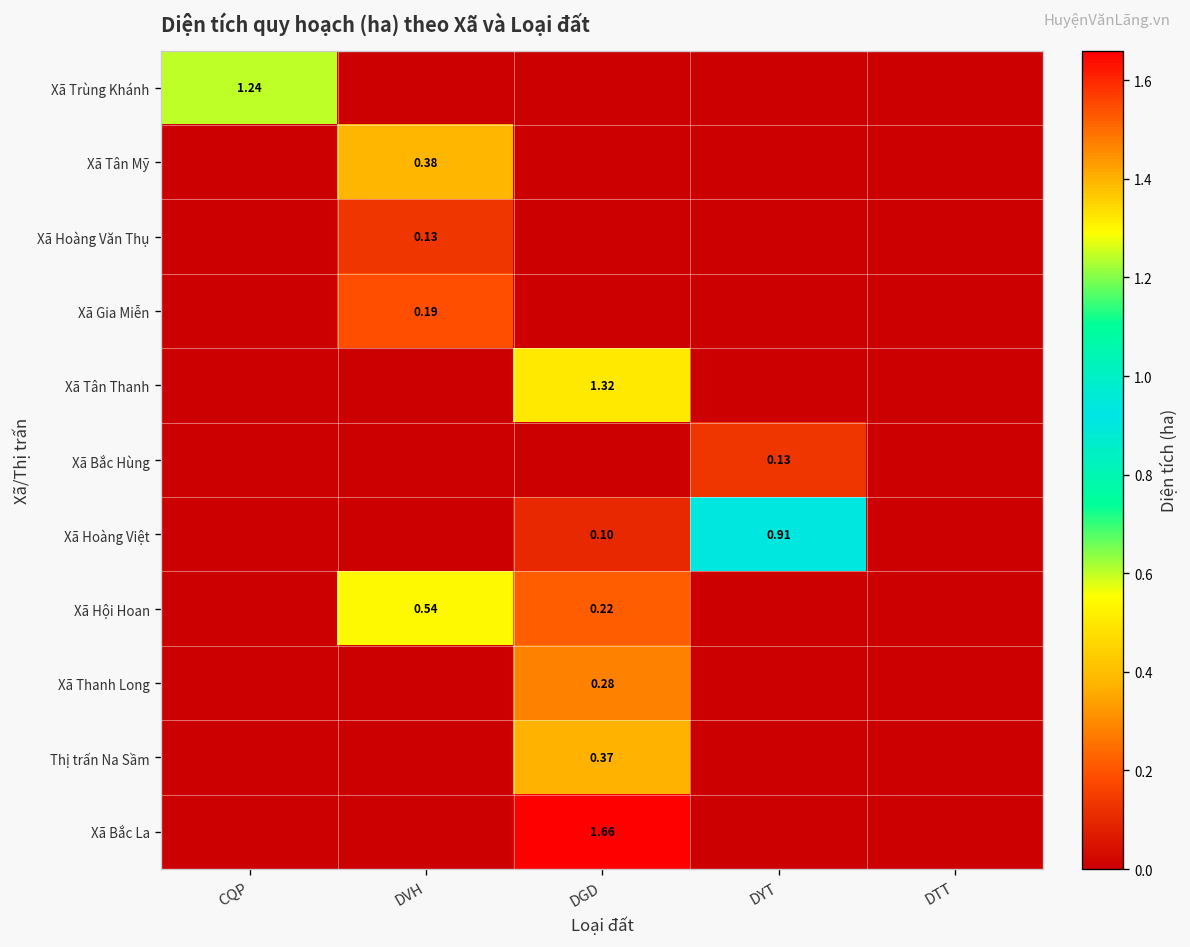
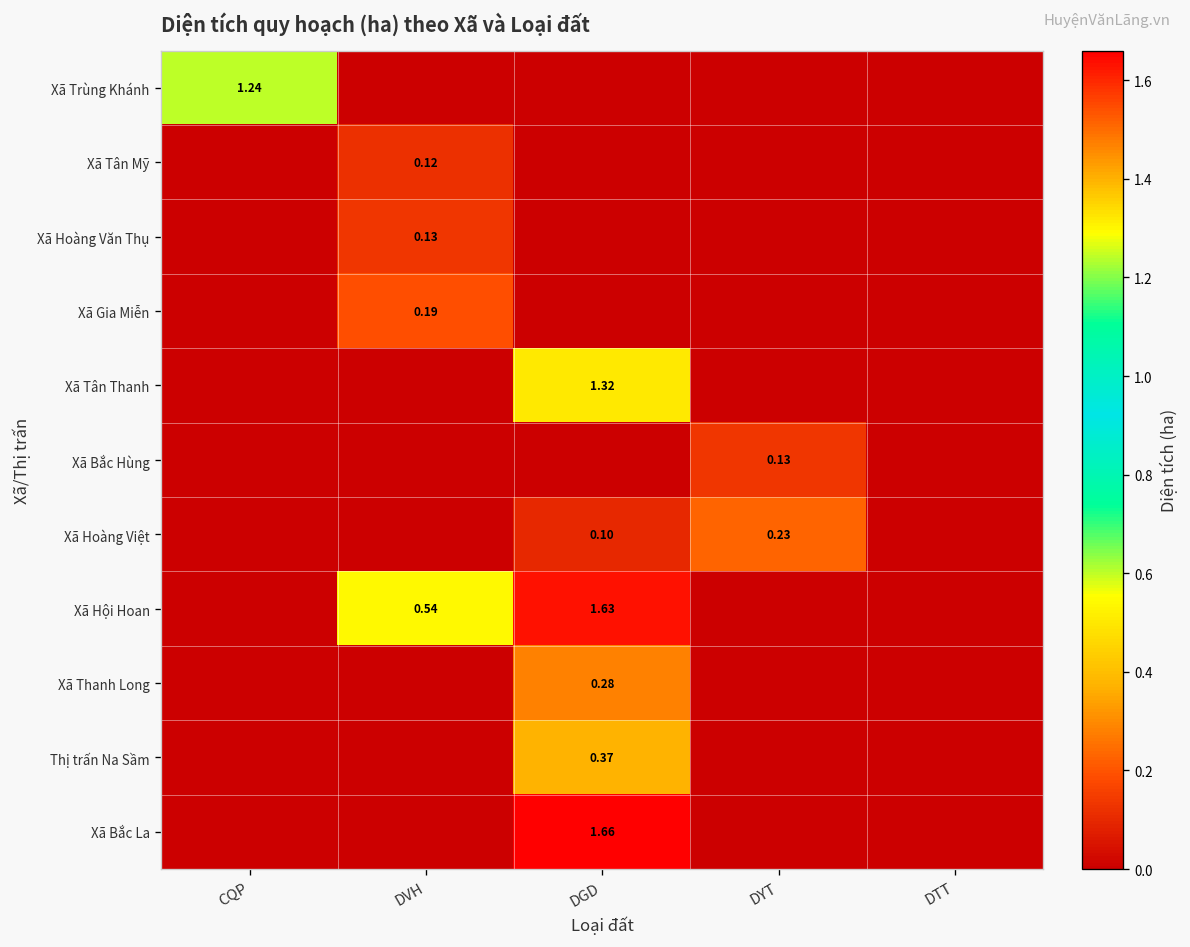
Xã Tân Mỹ, DVH: 0.38 -> 0.12
Xã Hoàng Việt, DYT: 0.91 -> 0.23
Xã Hội Hoan, DGD: 0.22 -> 1.63
